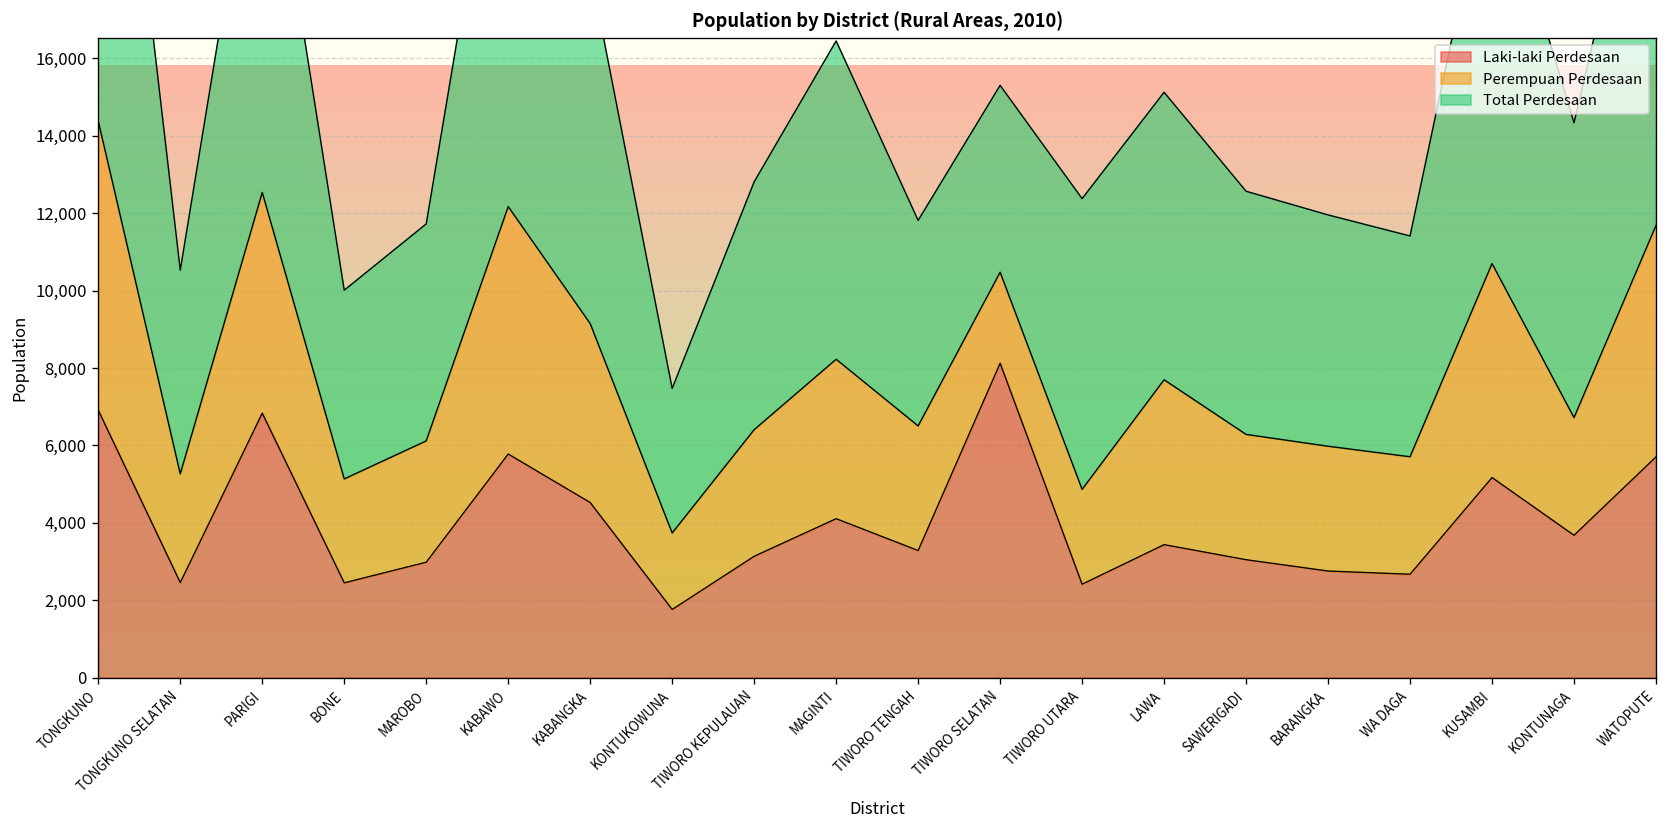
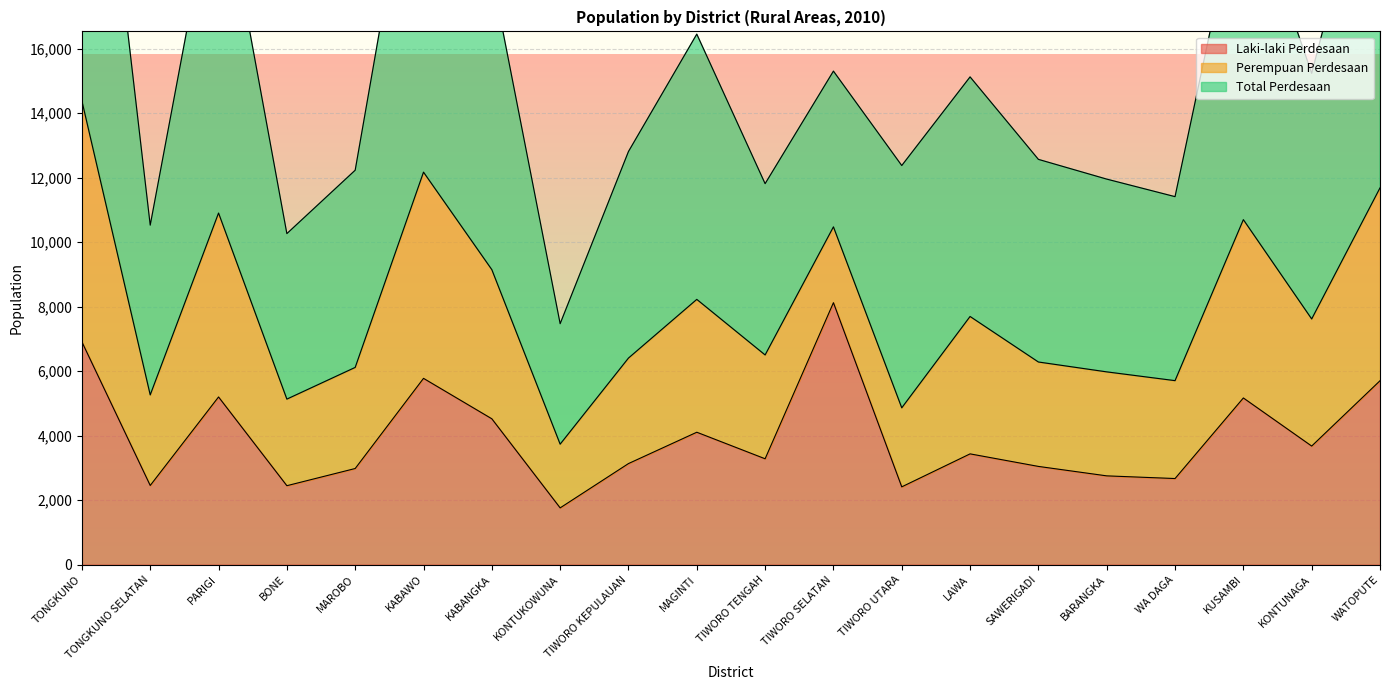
Laki-laki Perdesaan, PARIGI: 6,800 -> 5,200
Total Perdesaan, BONE: 4,900 -> 5,100
Total Perdesaan, MAROBO: 5,600 -> 6,100
Perempuan Perdesaan, KONTUNAGA: 3,000 -> 3,900
